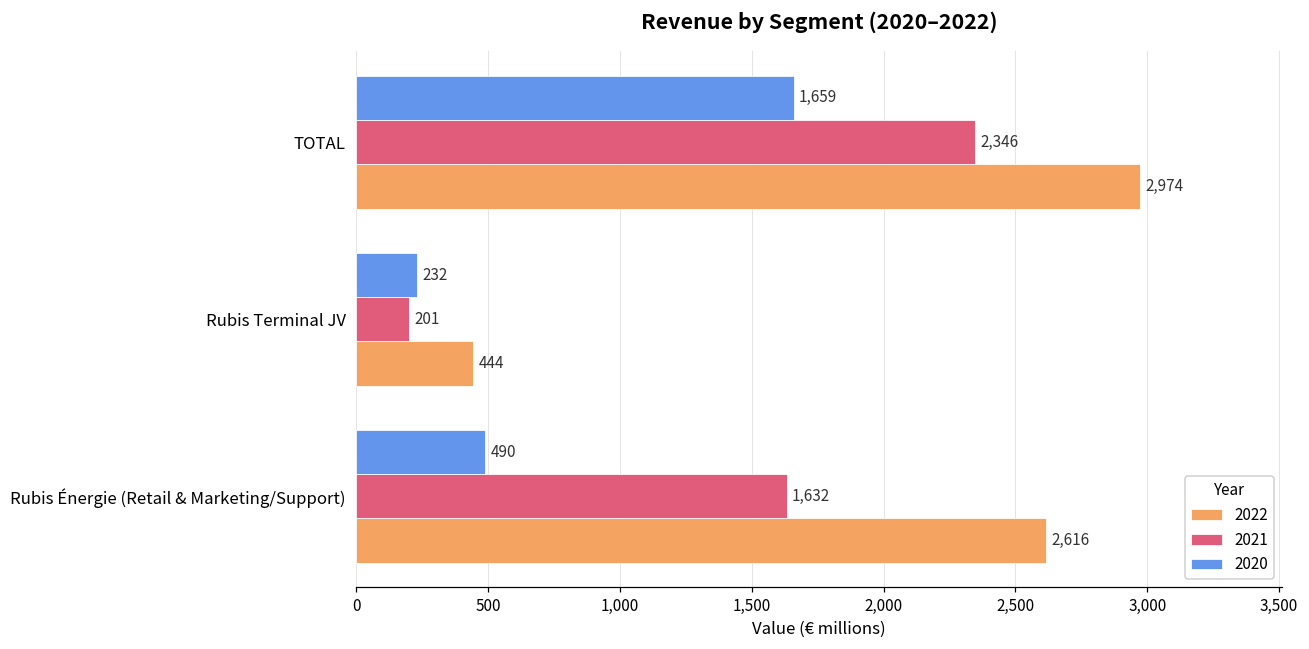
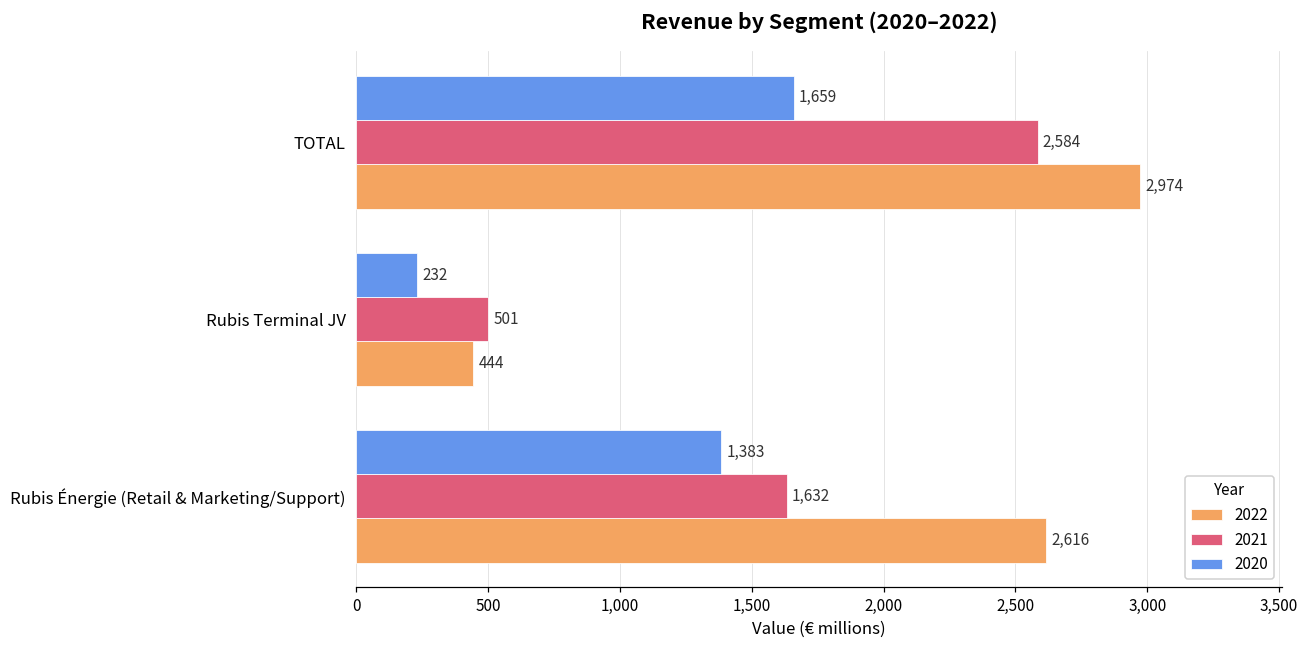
2021, TOTAL: 2,346 -> 2,584
2021, Rubis Terminal JV: 201 -> 501
2020, Rubis Énergie (Retail & Marketing/Support): 490 -> 1,383
